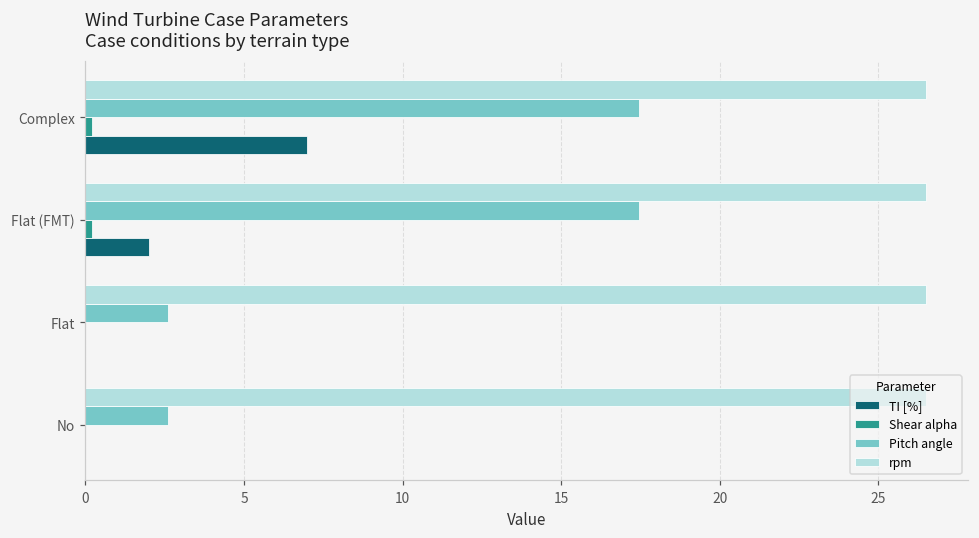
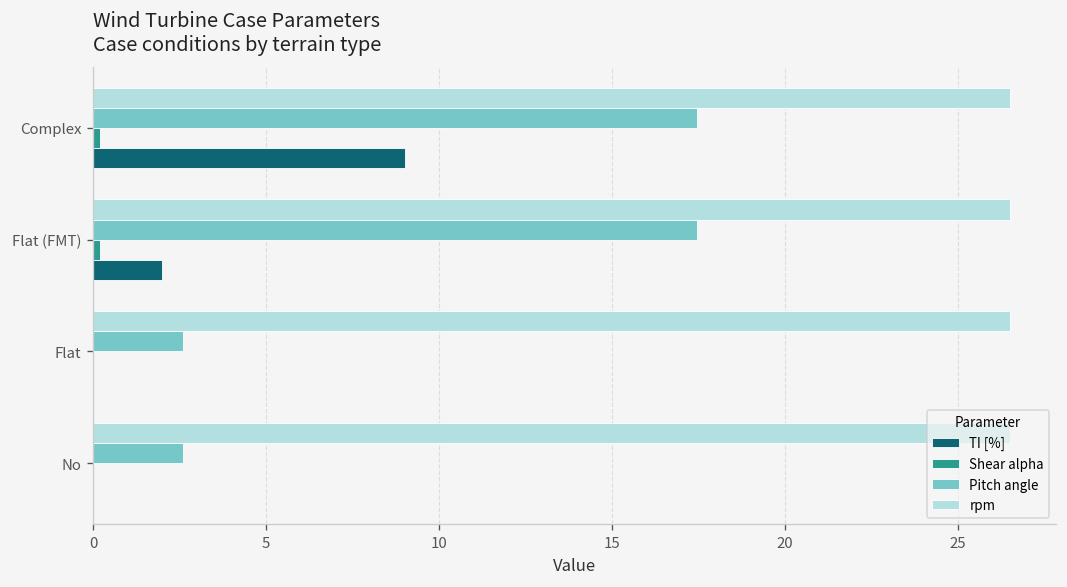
TI [%], Complex: 7 -> 9
